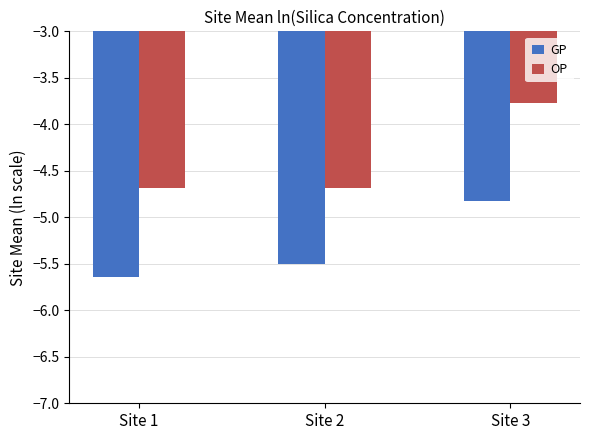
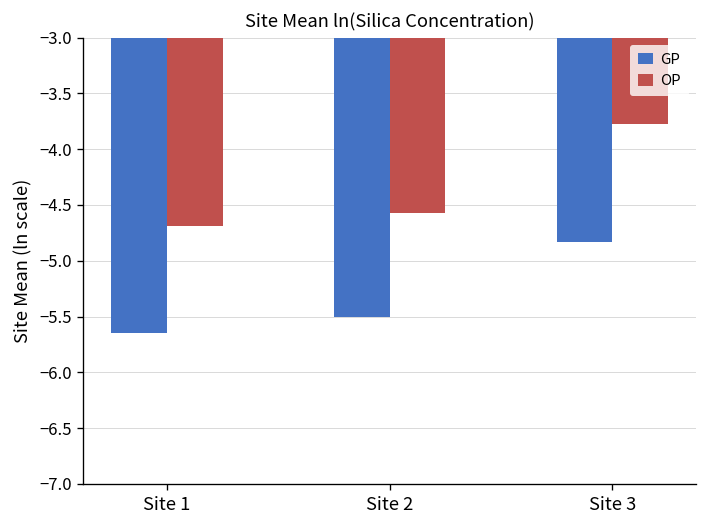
OP, Site 2: -4.7 -> -4.6
